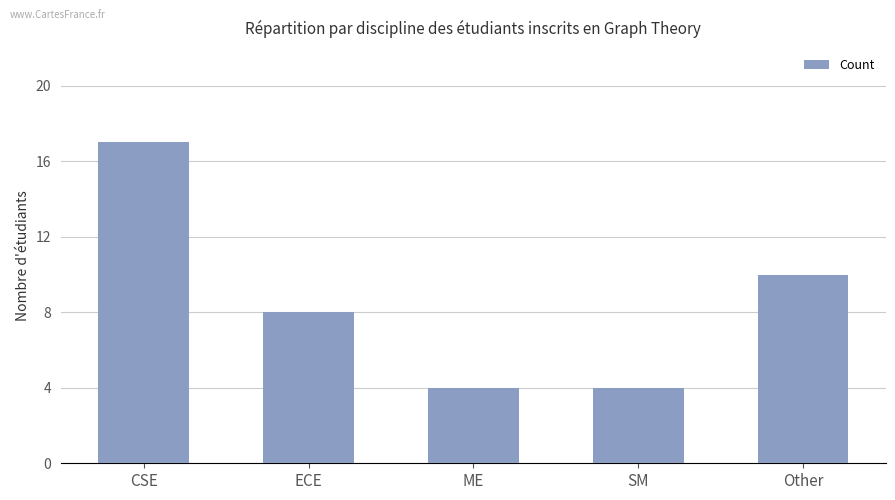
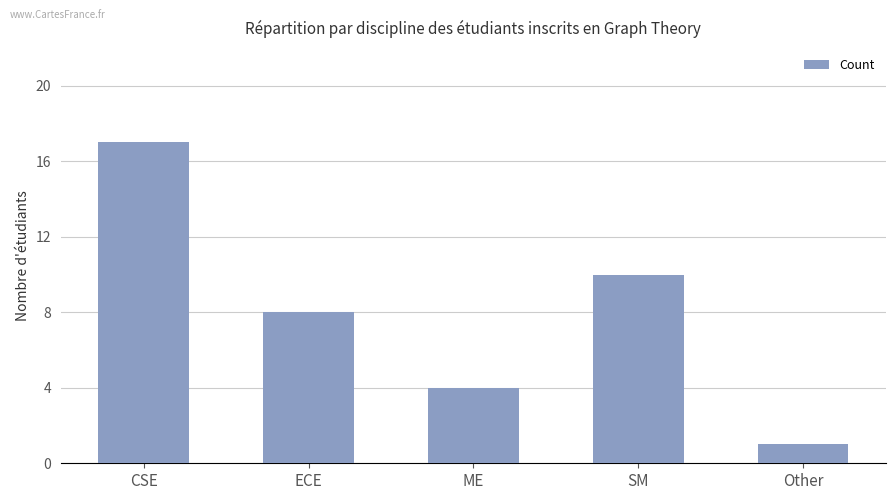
SM: 4 -> 10
Other: 10 -> 1
